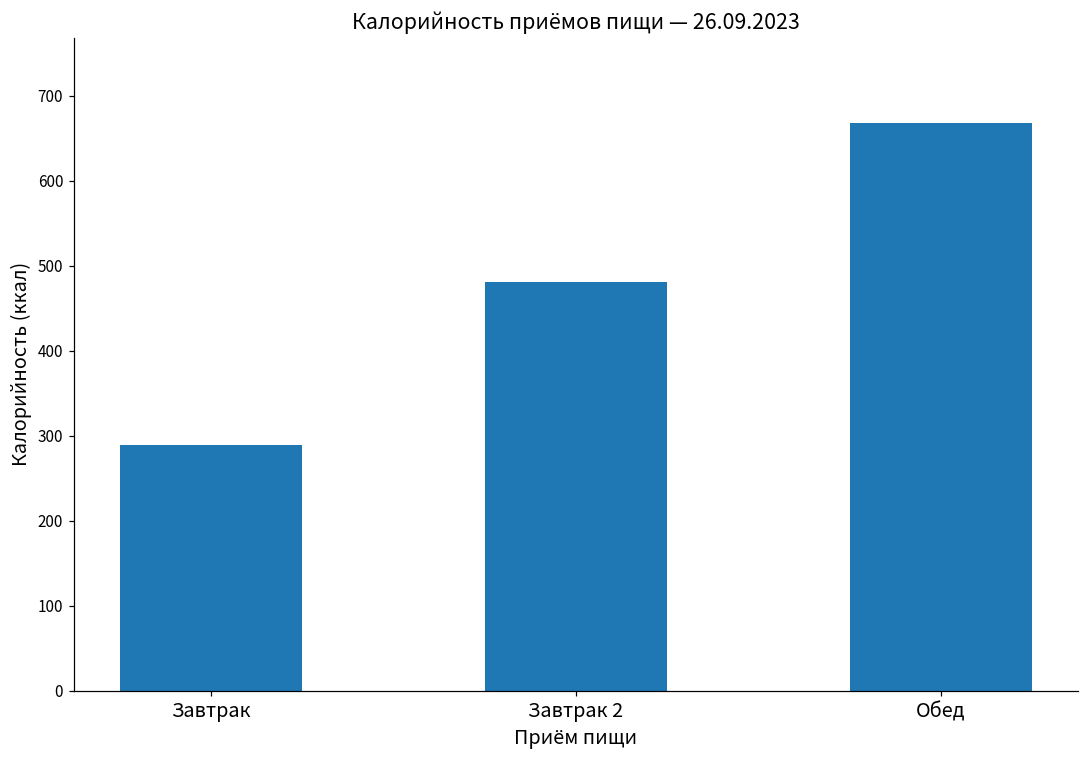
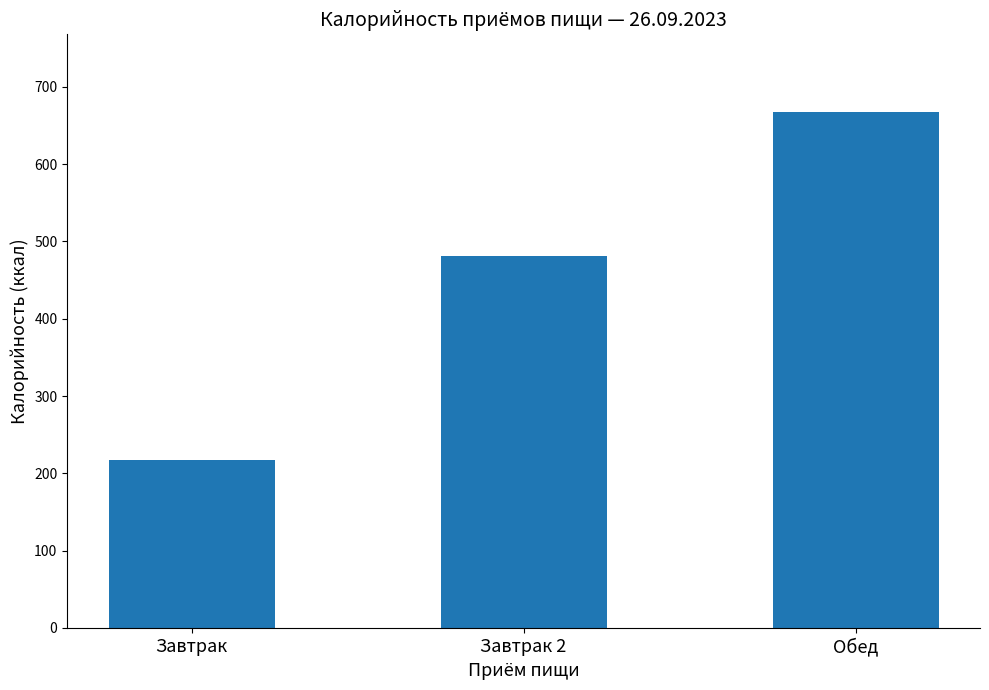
Завтрак: 290 -> 220
